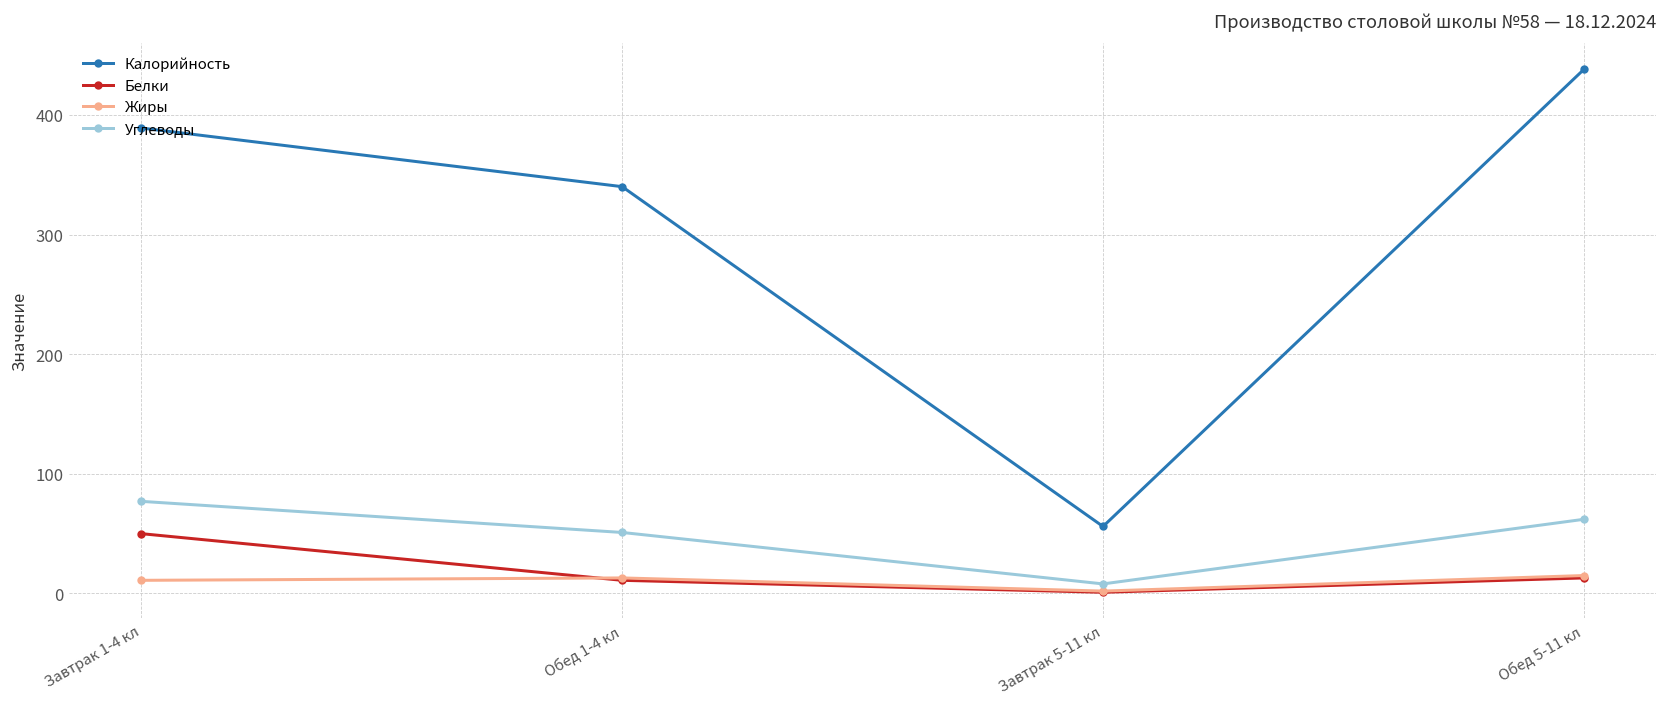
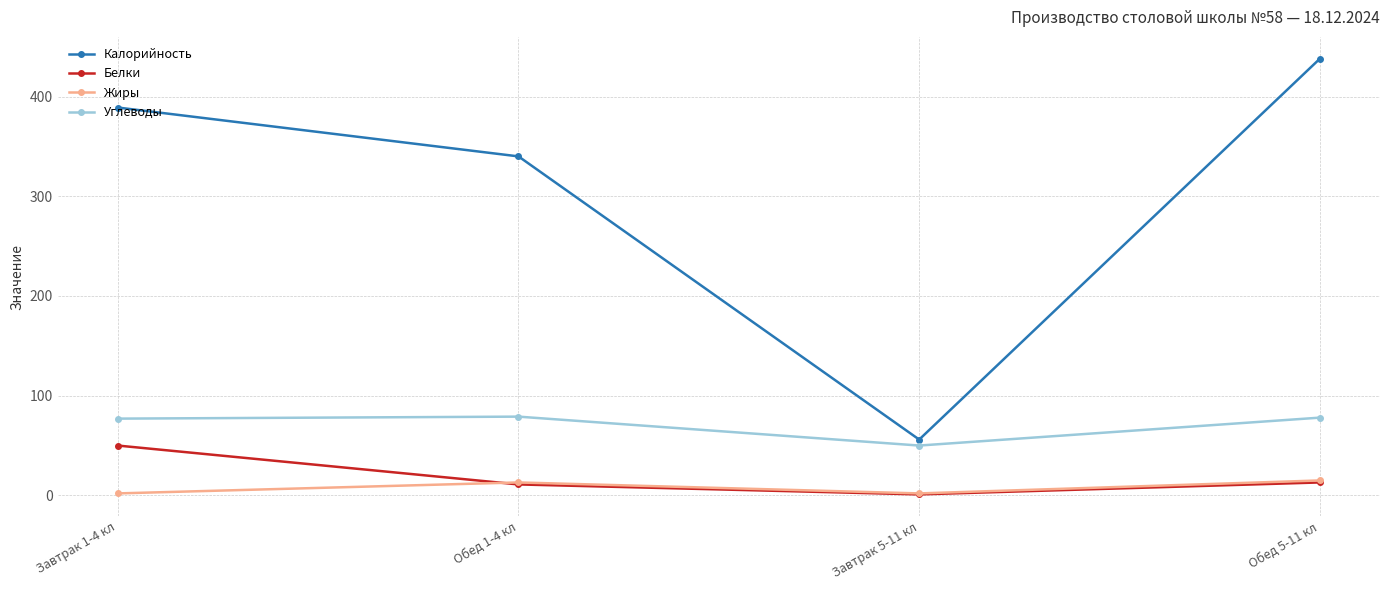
Жиры, Завтрак 1-4 кл: 10 -> 0
Углеводы, Обед 1-4 кл: 50 -> 80
Углеводы, Завтрак 5-11 кл: 10 -> 50
Углеводы, Обед 5-11 кл: 60 -> 80
